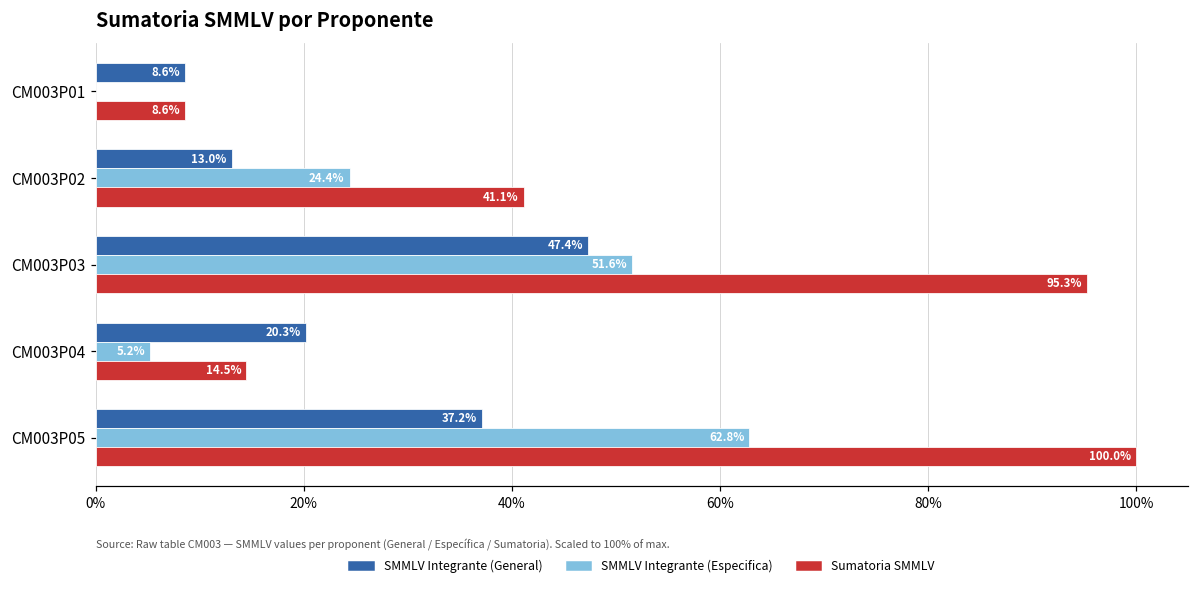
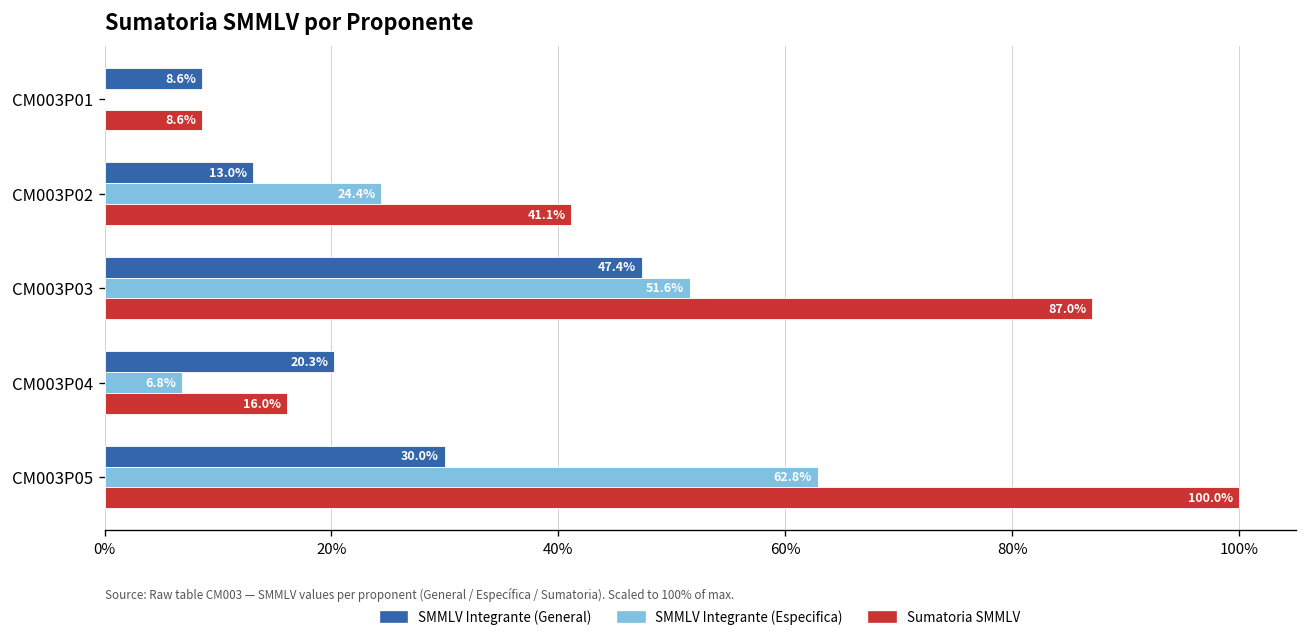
Sumatoria SMMLV, CM003P03: 95.3% -> 87.0%
SMMLV Integrante (Especifica), CM003P04: 5.2% -> 6.8%
Sumatoria SMMLV, CM003P04: 14.5% -> 16.0%
SMMLV Integrante (General), CM003P05: 37.2% -> 30.0%
